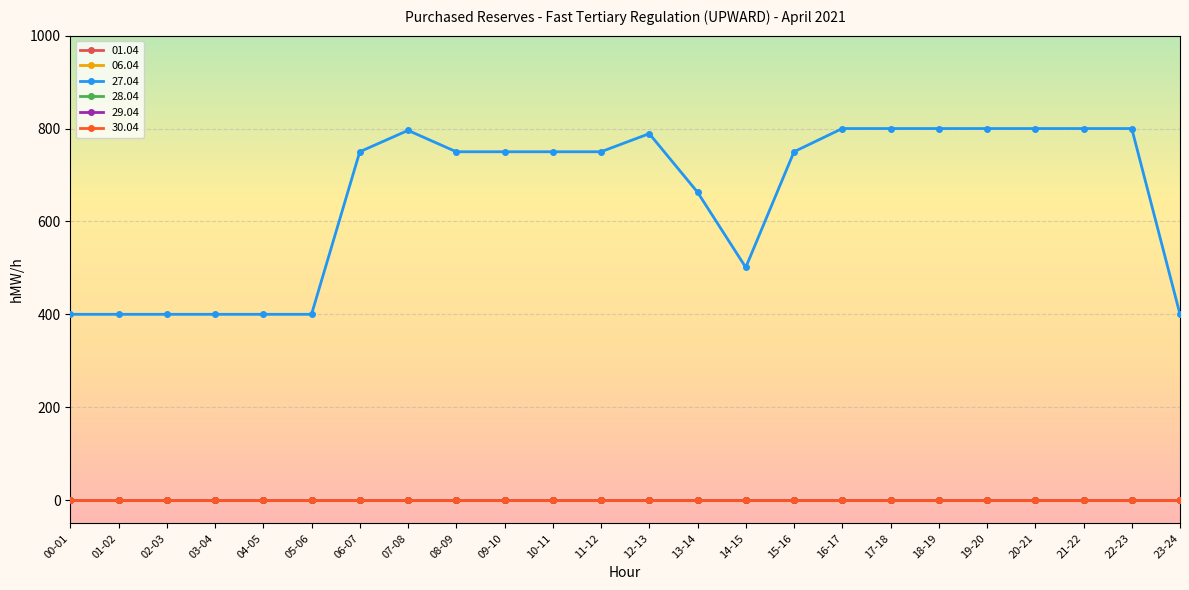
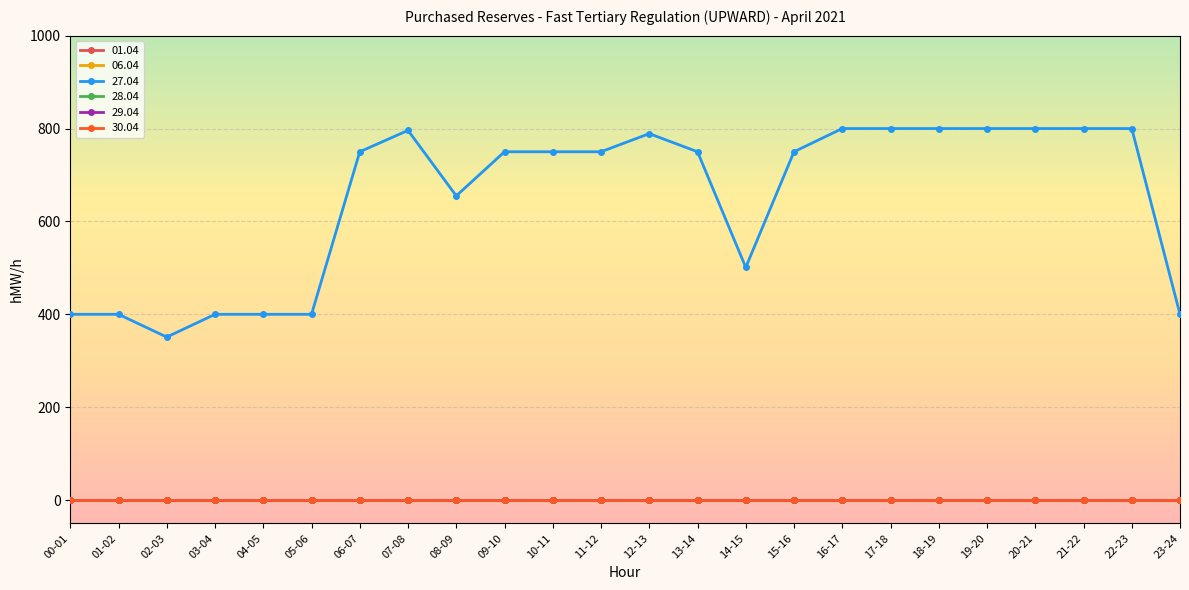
27.04, 02-03: 400 -> 350
27.04, 08-09: 750 -> 660
27.04, 13-14: 660 -> 750
